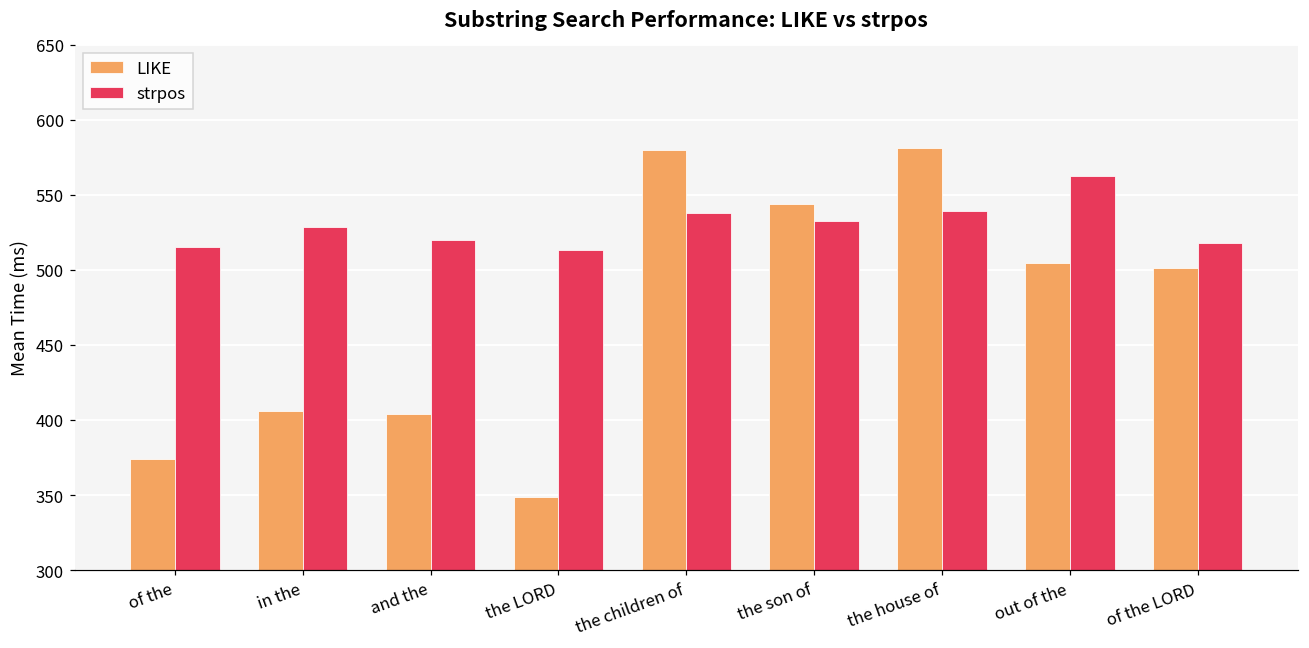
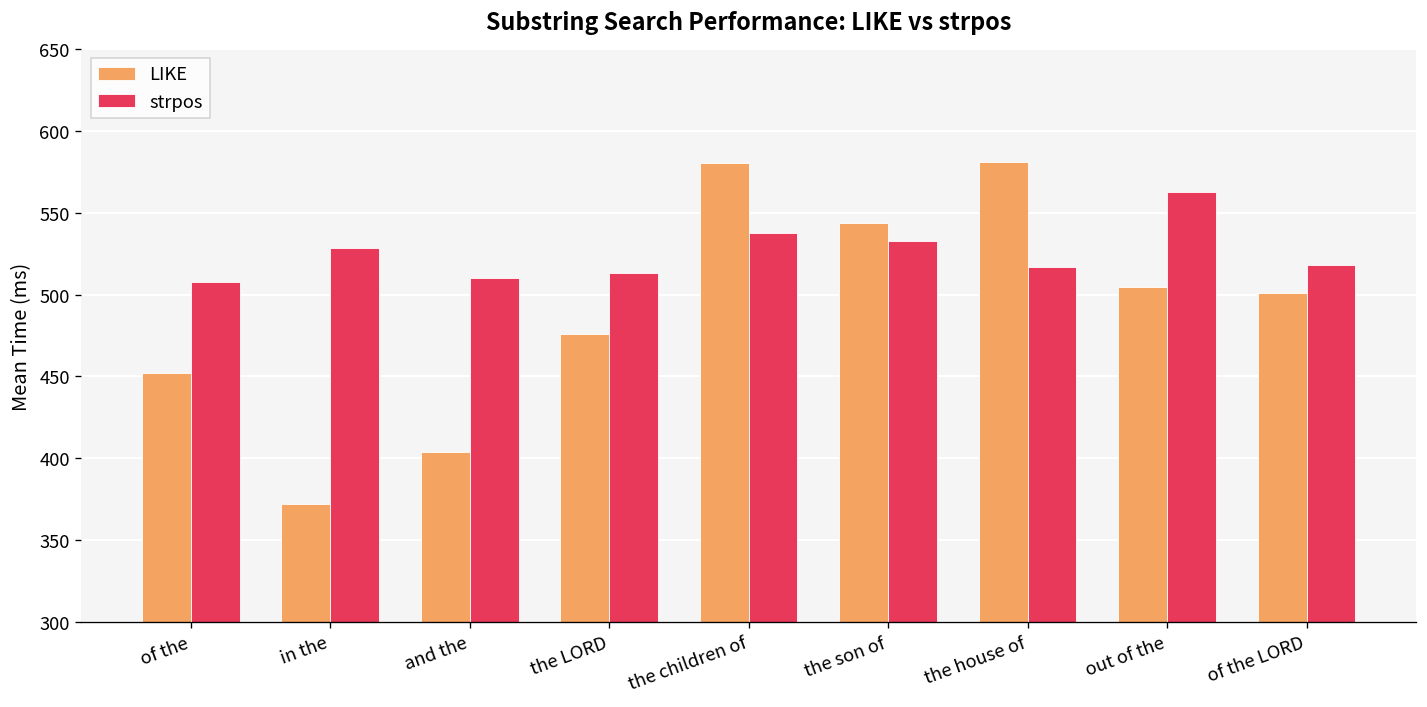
LIKE, of the: 374 -> 452
strpos, of the: 515 -> 508
LIKE, in the: 406 -> 372
strpos, and the: 520 -> 510
LIKE, the LORD: 349 -> 476
strpos, the house of: 539 -> 517
